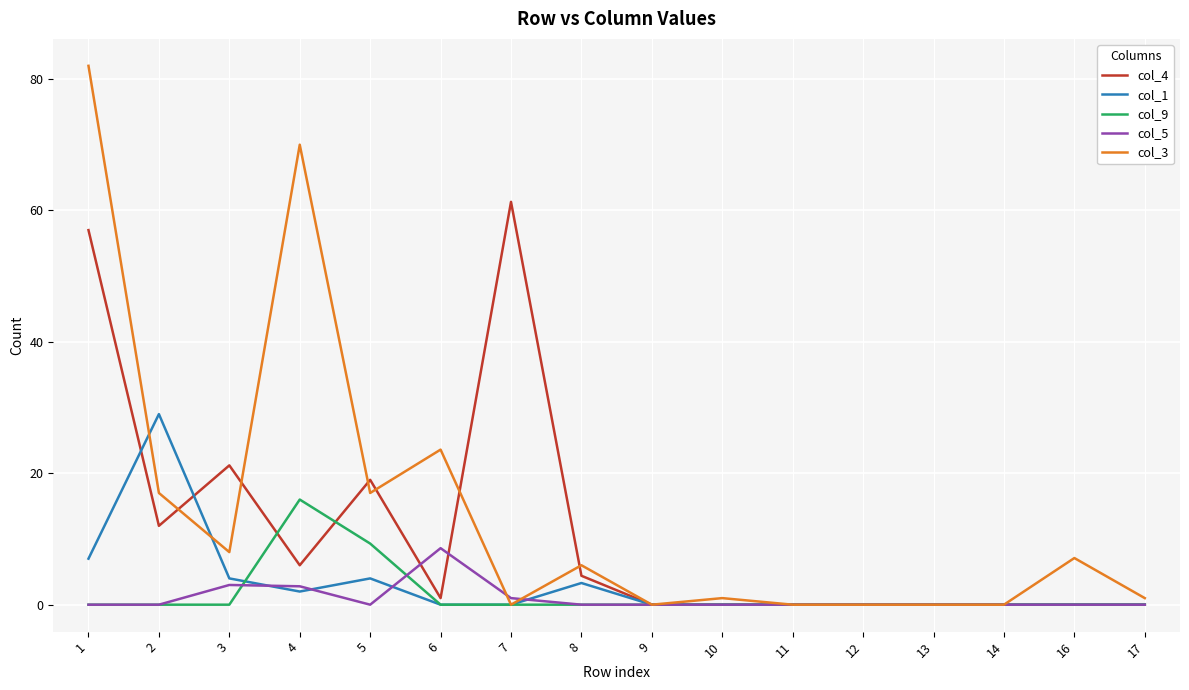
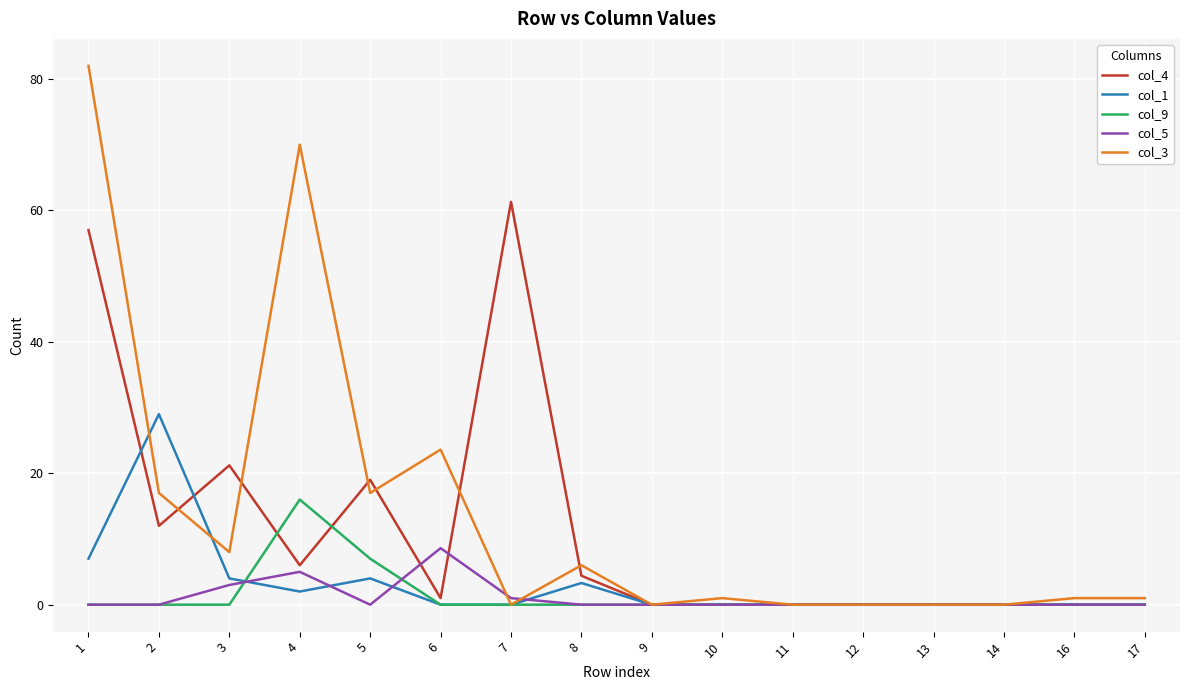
col_5, 4: 3 -> 5
col_9, 5: 9 -> 7
col_3, 16: 7 -> 1
